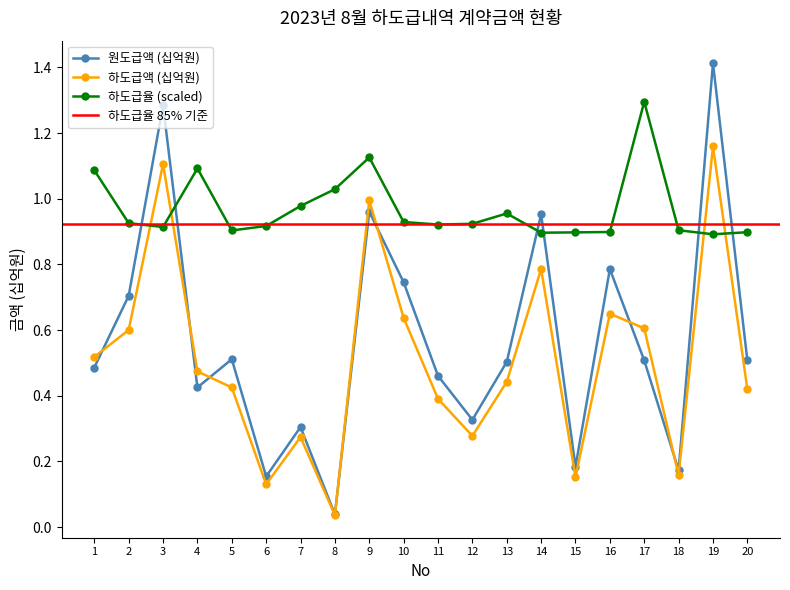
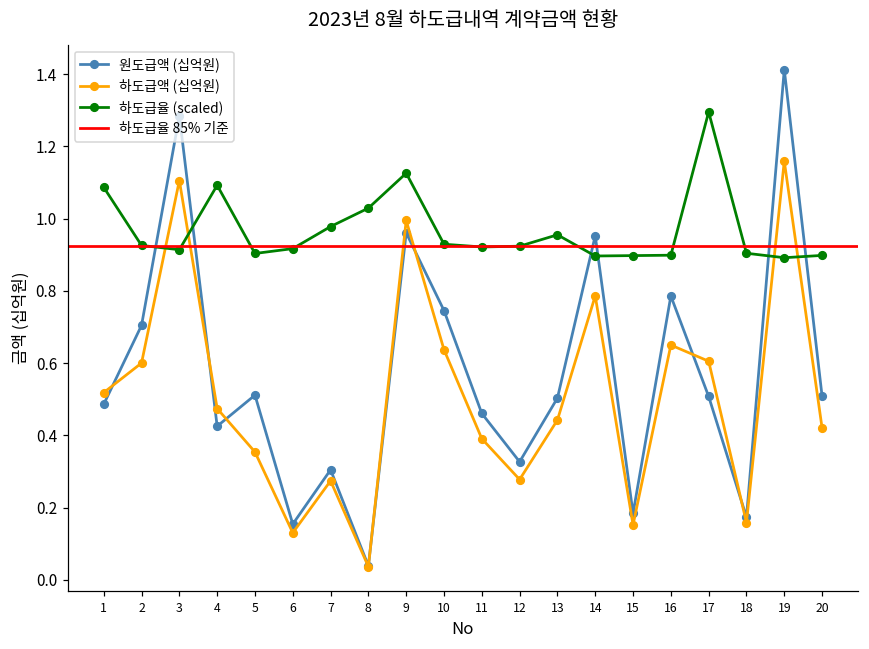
하도급액 (십억원), 5: 0.43 -> 0.35
